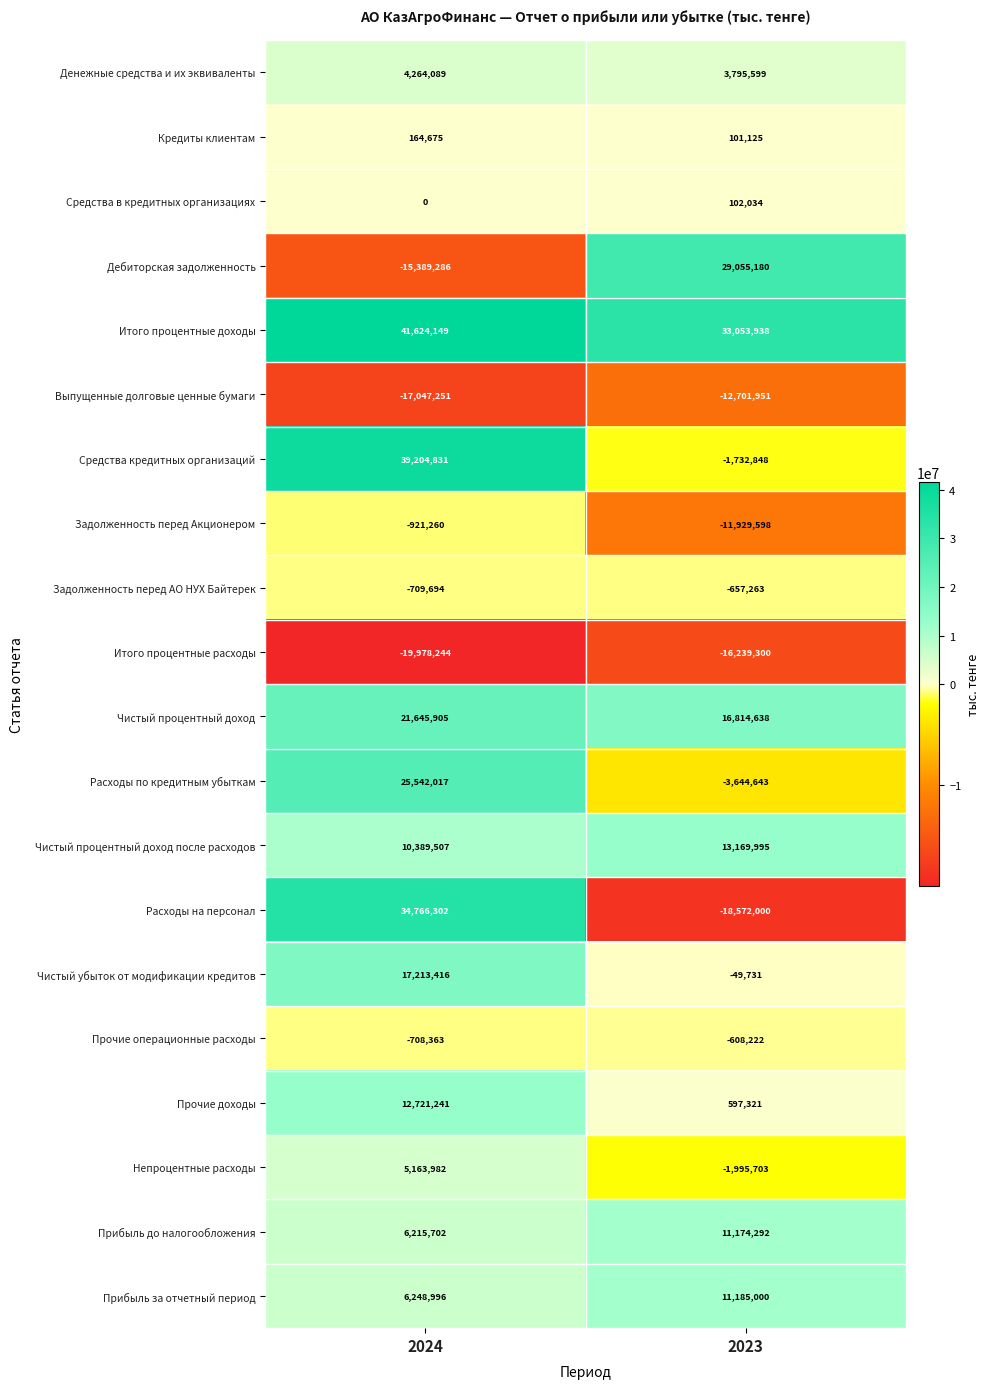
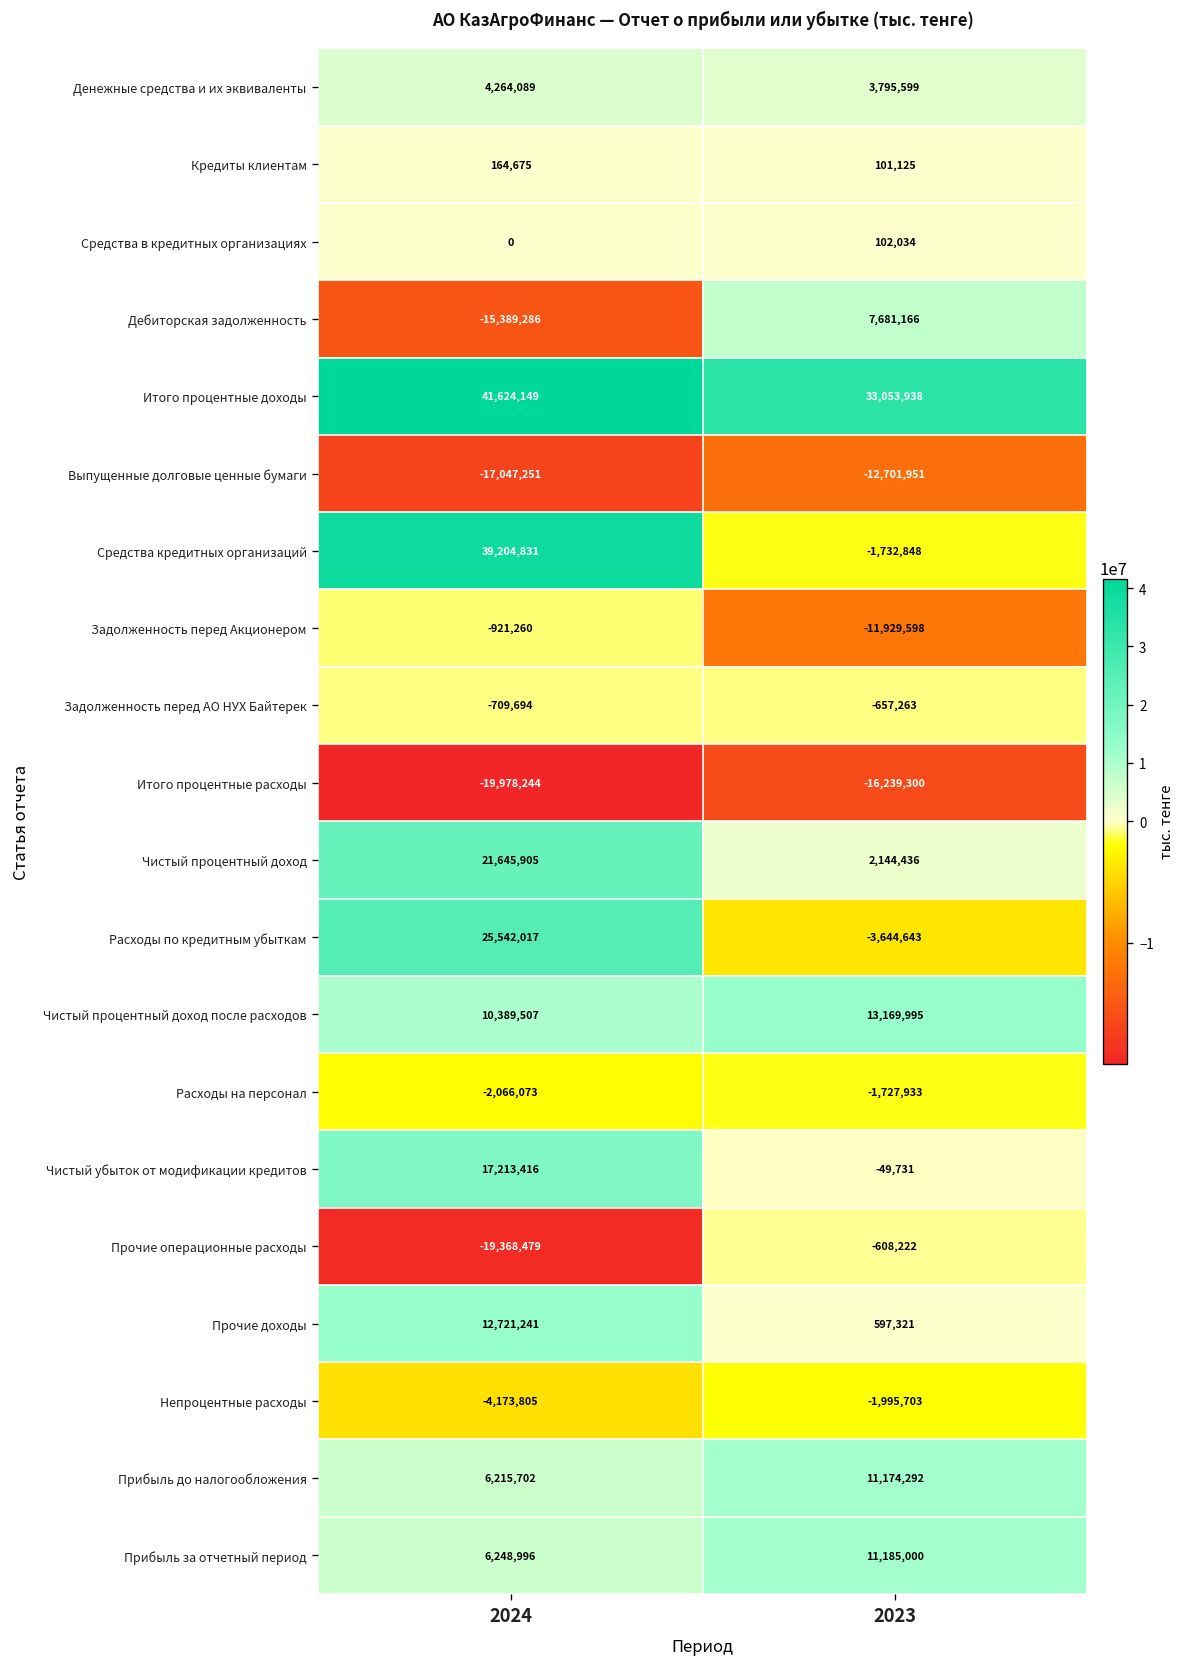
Дебиторская задолженность, 2023: 29,055,180 -> 7,681,166
Чистый процентный доход, 2023: 16,814,638 -> 2,144,436
Расходы на персонал, 2024: 34,766,302 -> -2,066,073
Расходы на персонал, 2023: -18,572,000 -> -1,727,933
Прочие операционные расходы, 2024: -708,363 -> -19,368,479
Непроцентные расходы, 2024: 5,163,982 -> -4,173,805
